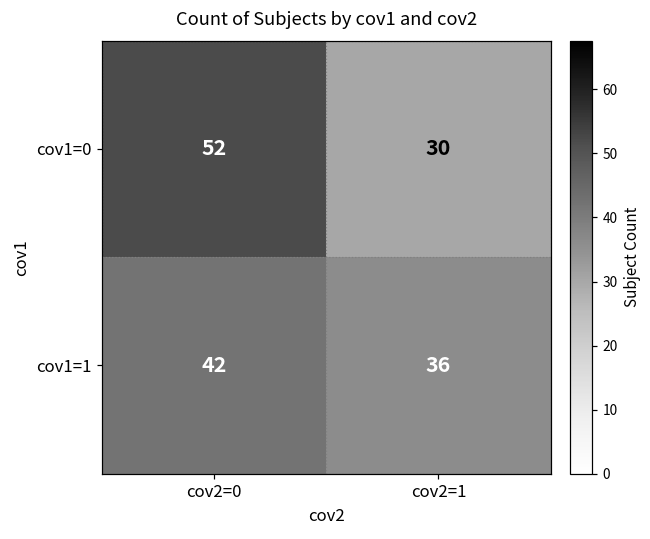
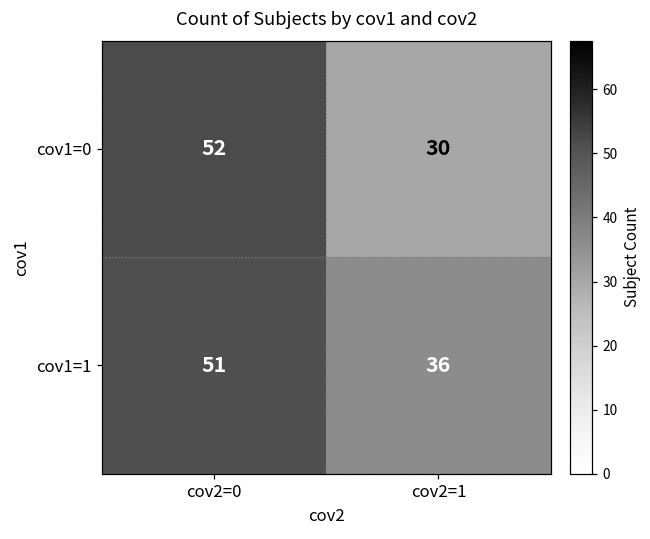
cov1=1, cov2=0: 42 -> 51
